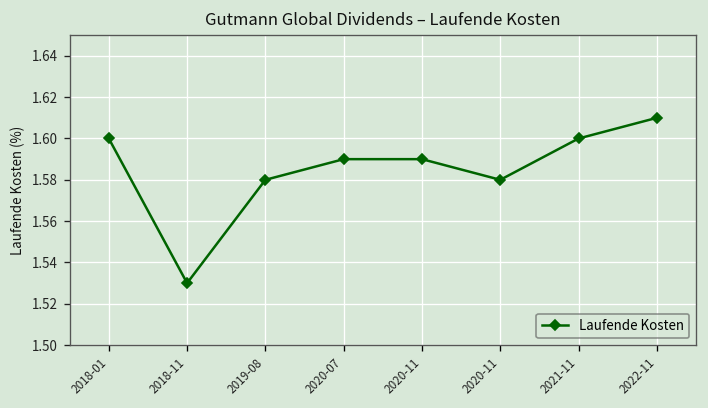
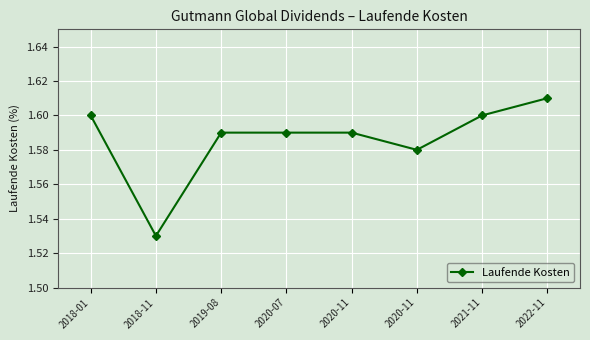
2019-08: 1.58 -> 1.59
